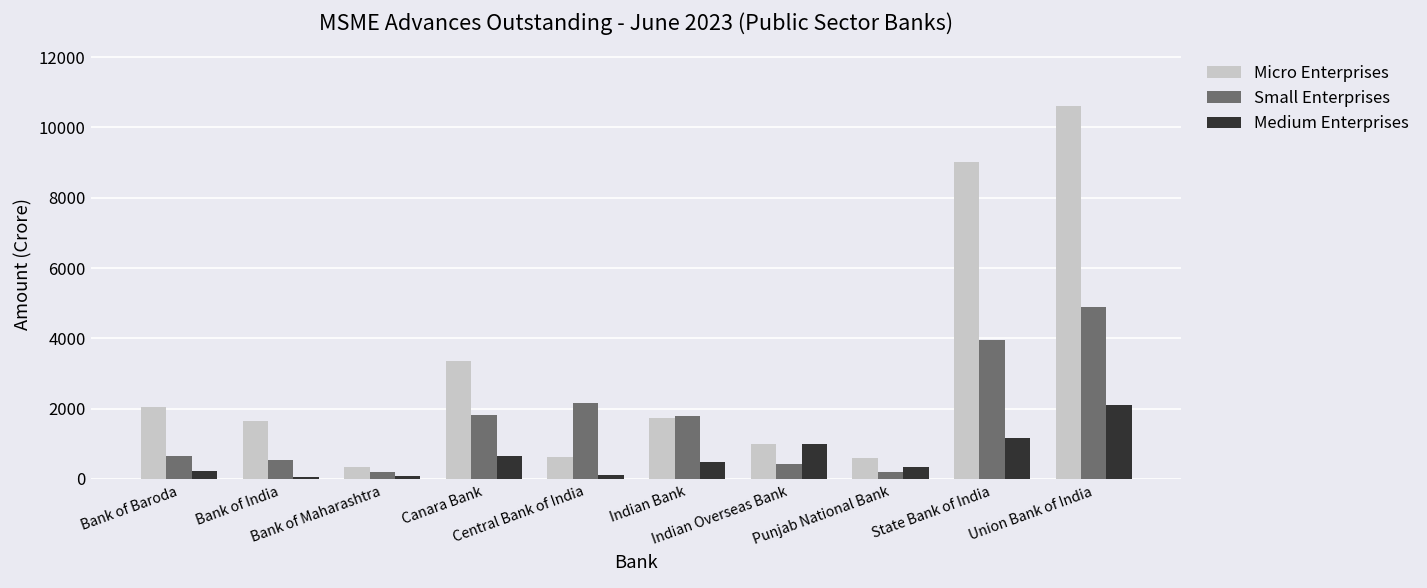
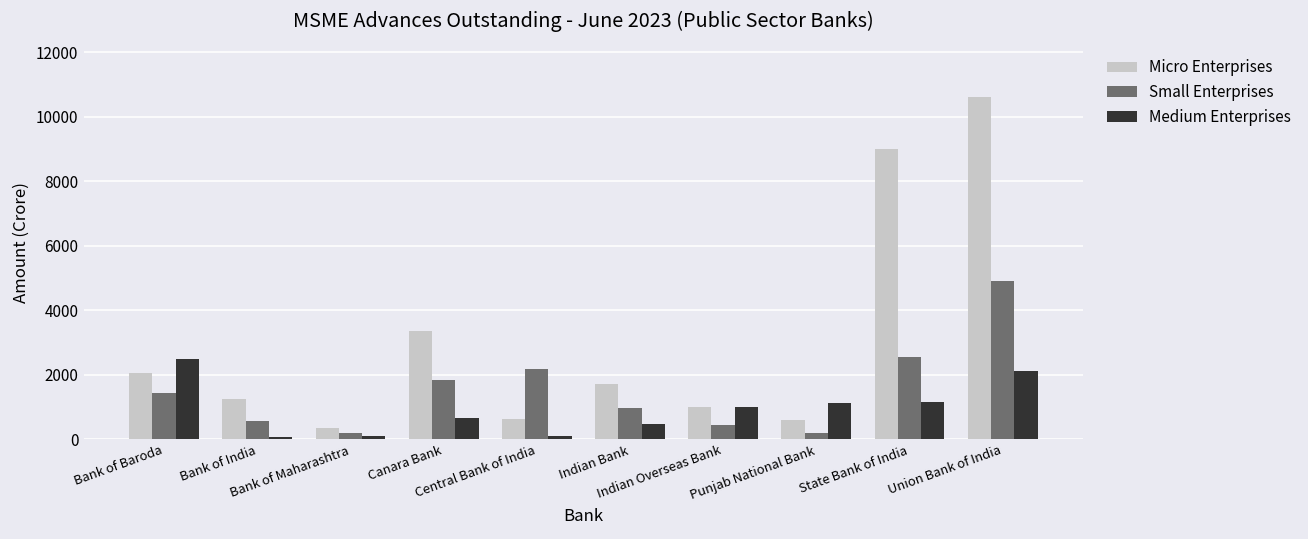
Small Enterprises, Bank of Baroda: 600 -> 1400
Medium Enterprises, Bank of Baroda: 200 -> 2500
Micro Enterprises, Bank of India: 1700 -> 1200
Small Enterprises, Indian Bank: 1800 -> 1000
Medium Enterprises, Punjab National Bank: 300 -> 1100
Small Enterprises, State Bank of India: 4000 -> 2500
